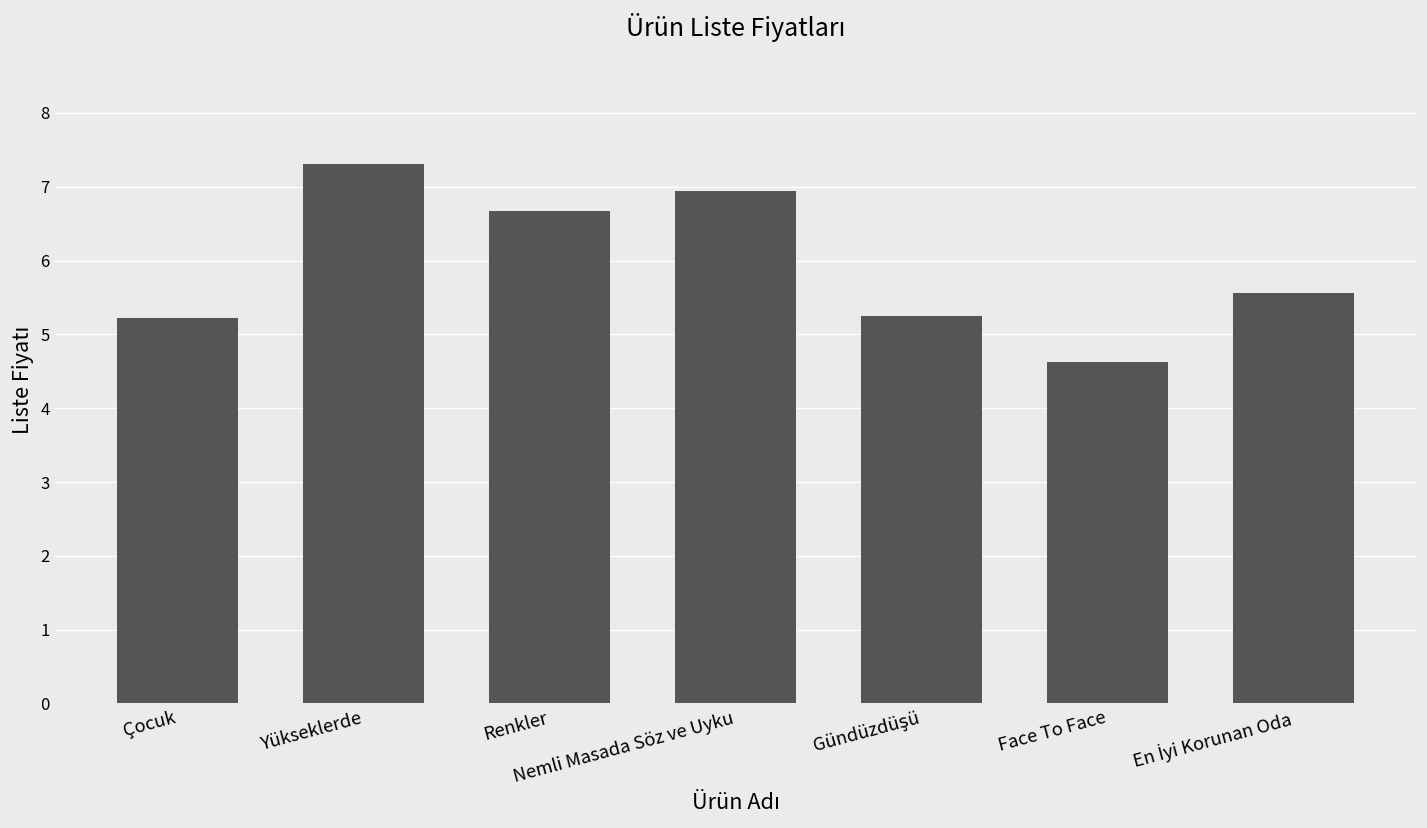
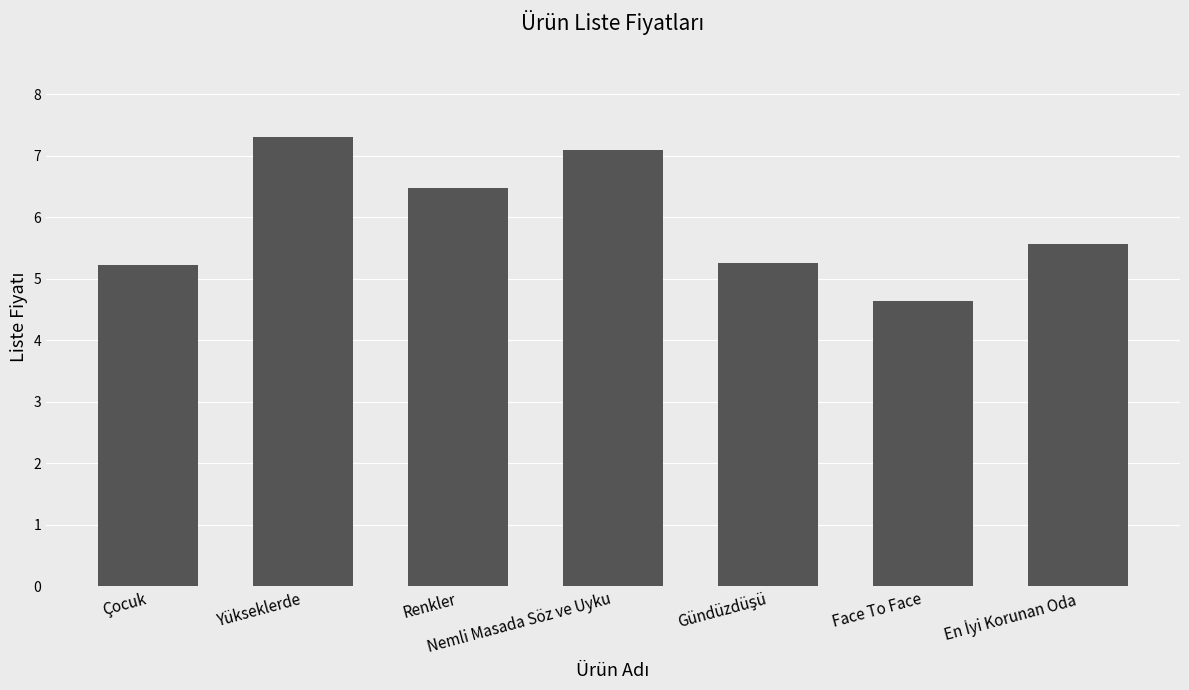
Renkler: 6.7 -> 6.5
Nemli Masada Söz ve Uyku: 6.9 -> 7.1
